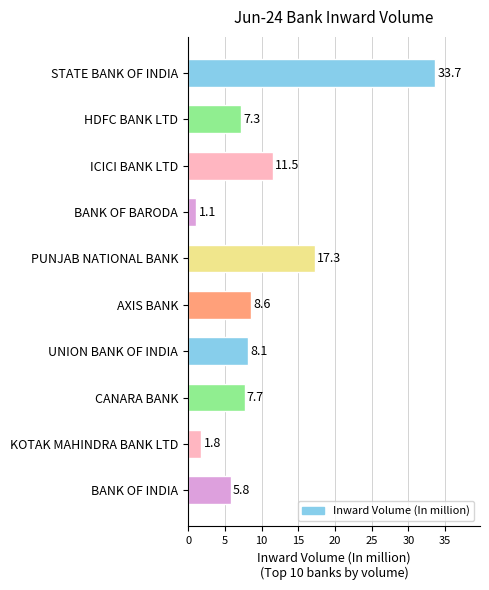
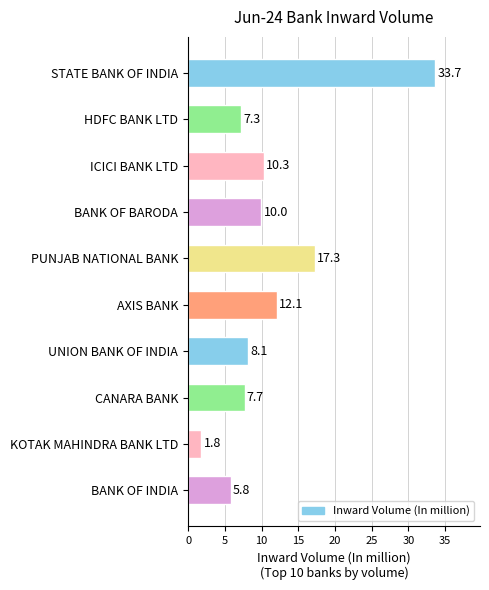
ICICI BANK LTD: 11.5 -> 10.3
BANK OF BARODA: 1.1 -> 10.0
AXIS BANK: 8.6 -> 12.1
